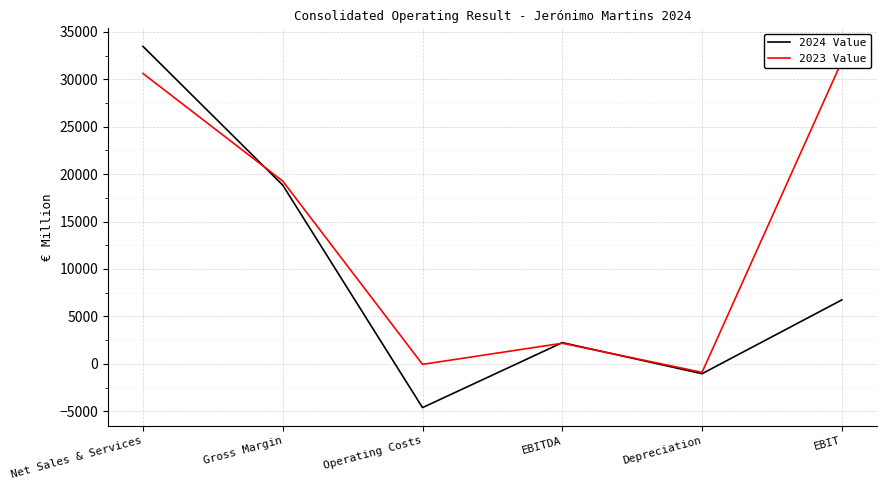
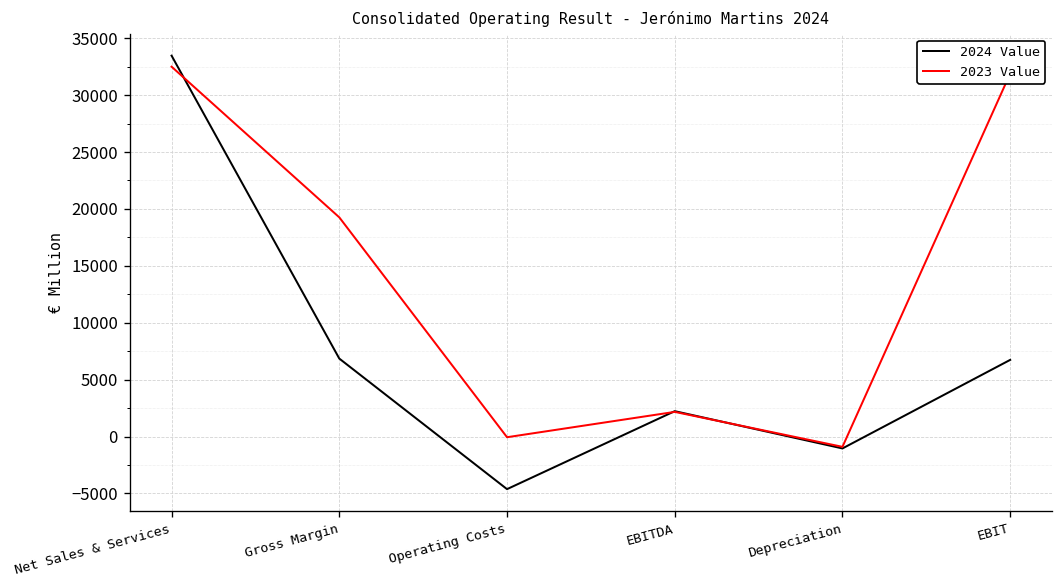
2023 Value, Net Sales & Services: 31000 -> 32000
2024 Value, Gross Margin: 19000 -> 7000
